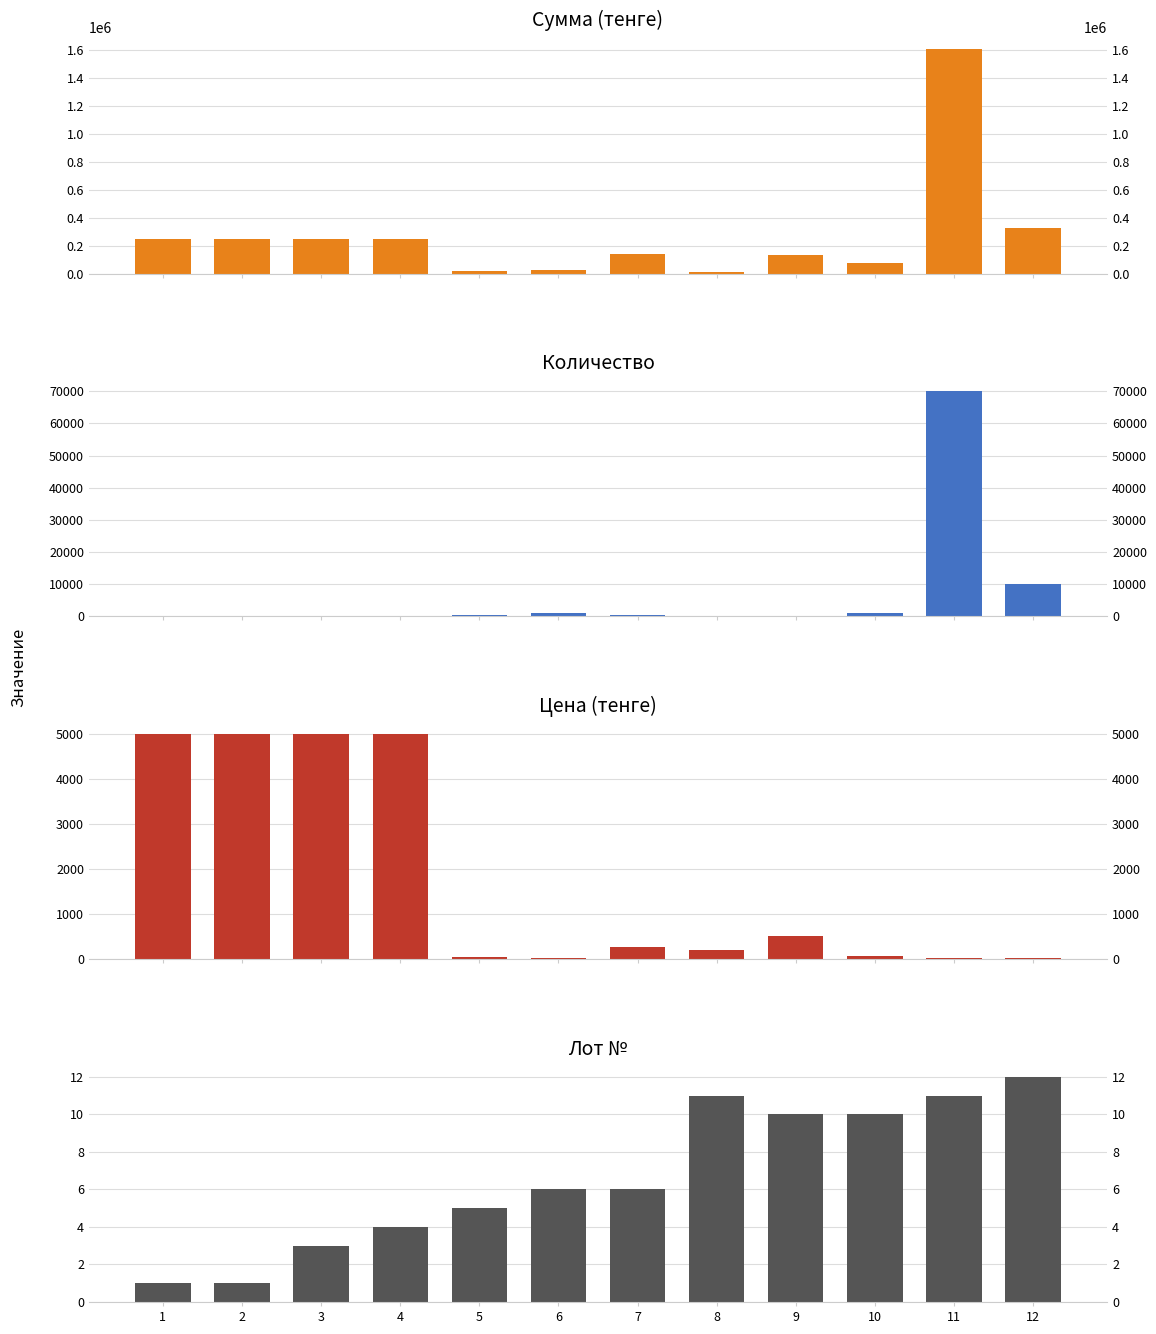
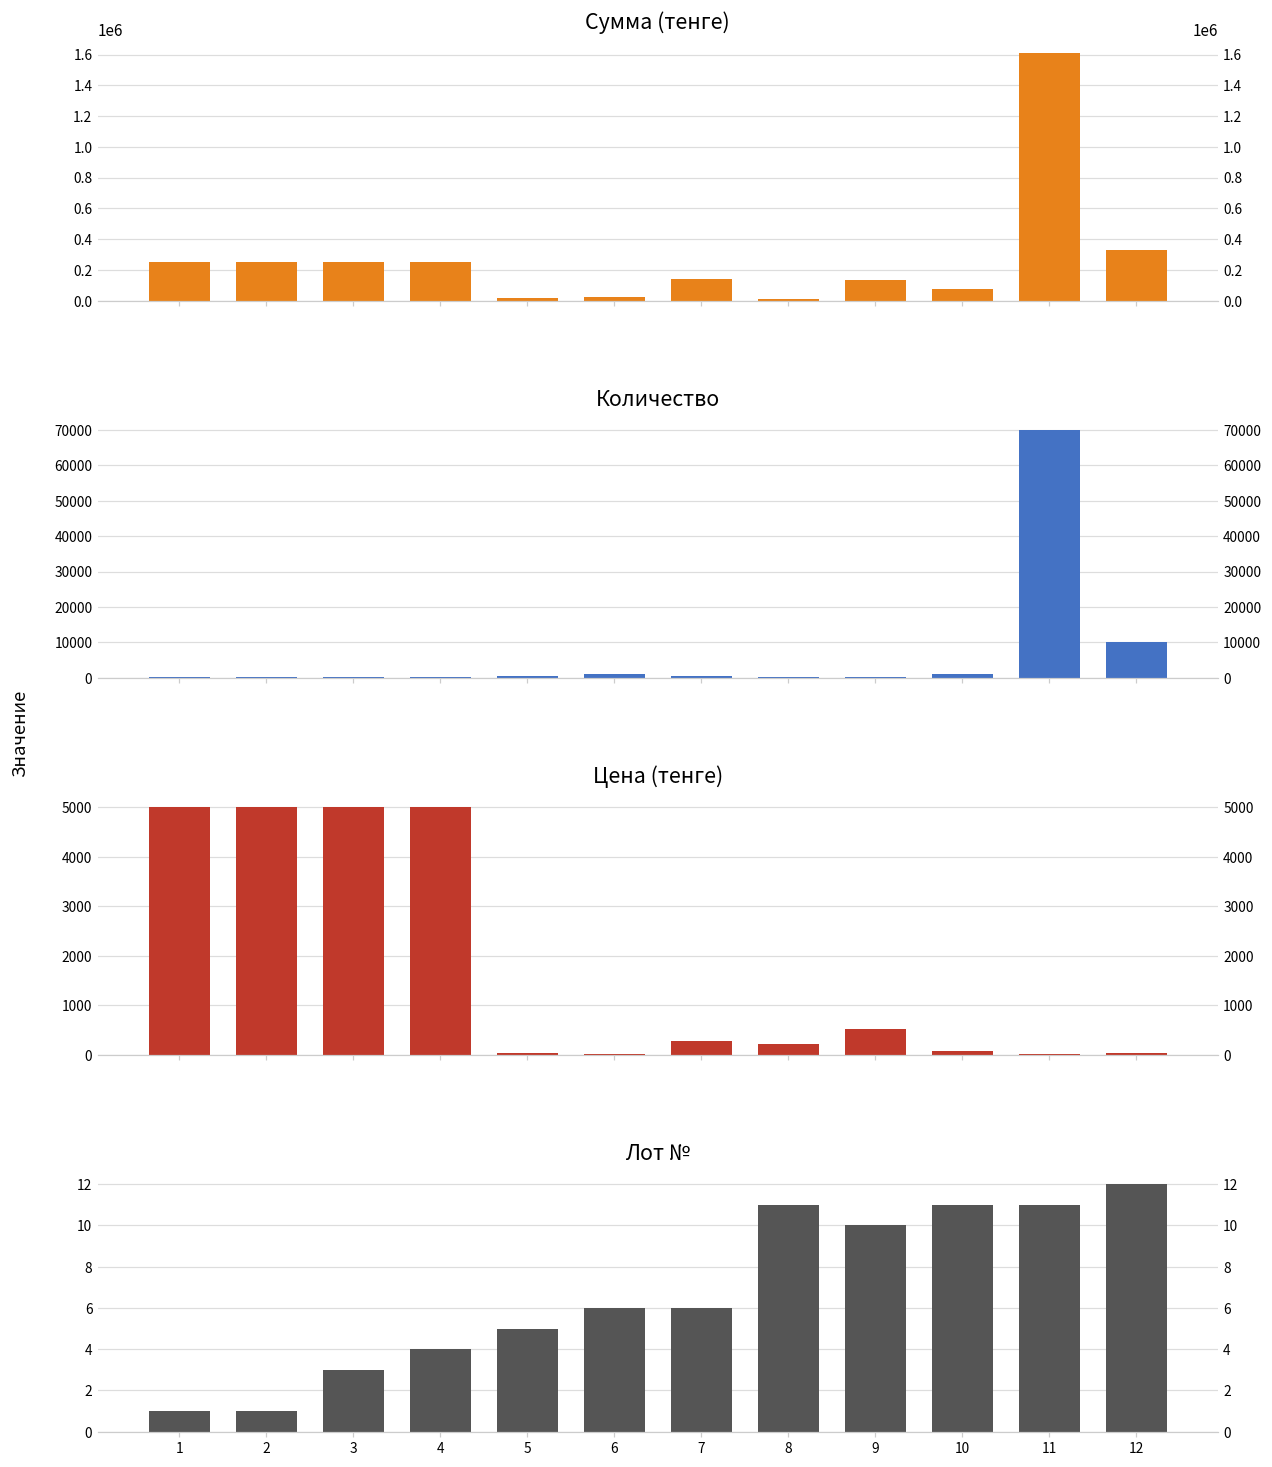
Лот №, 10: 10 -> 11
